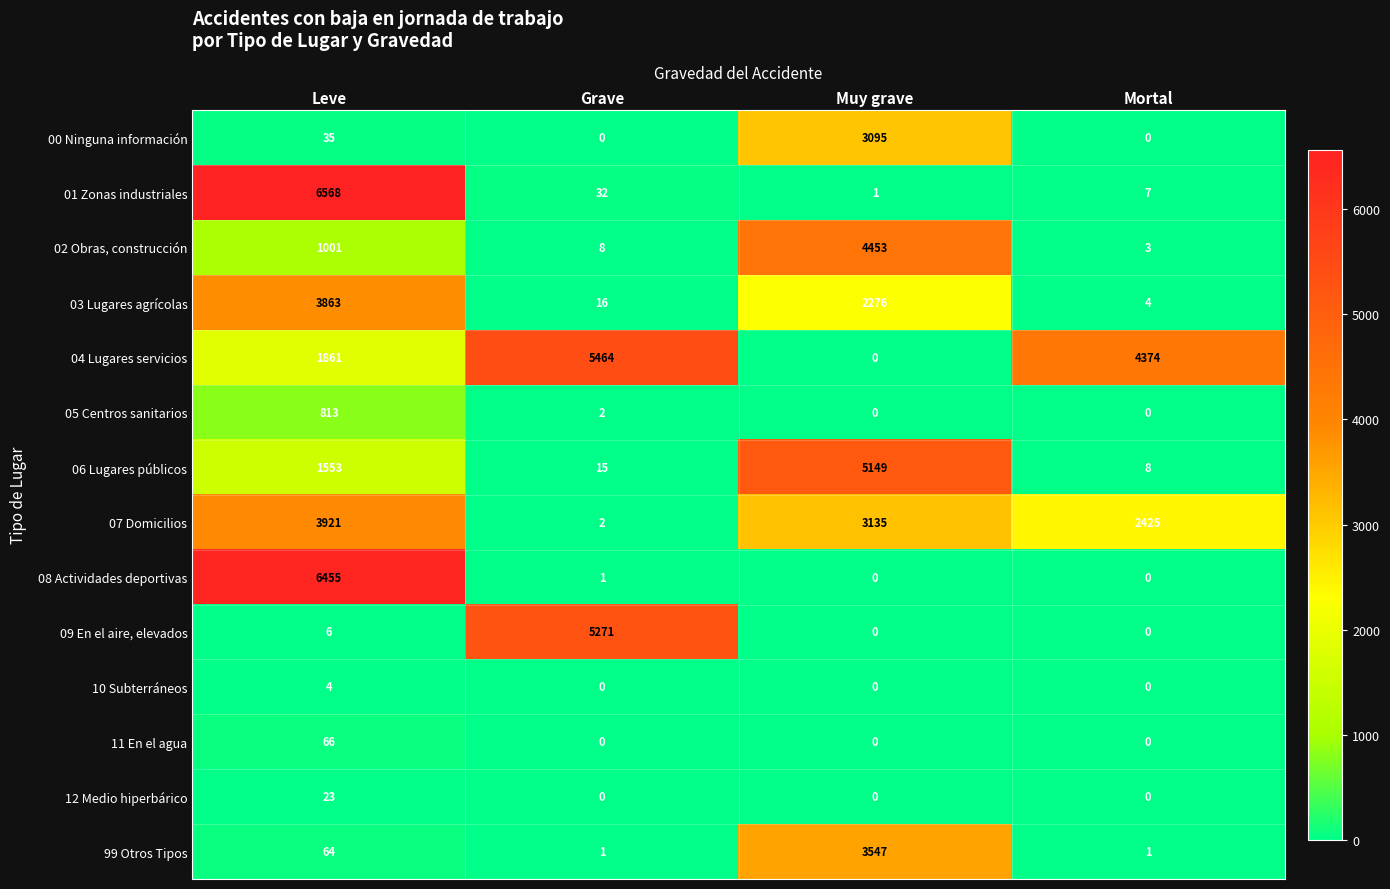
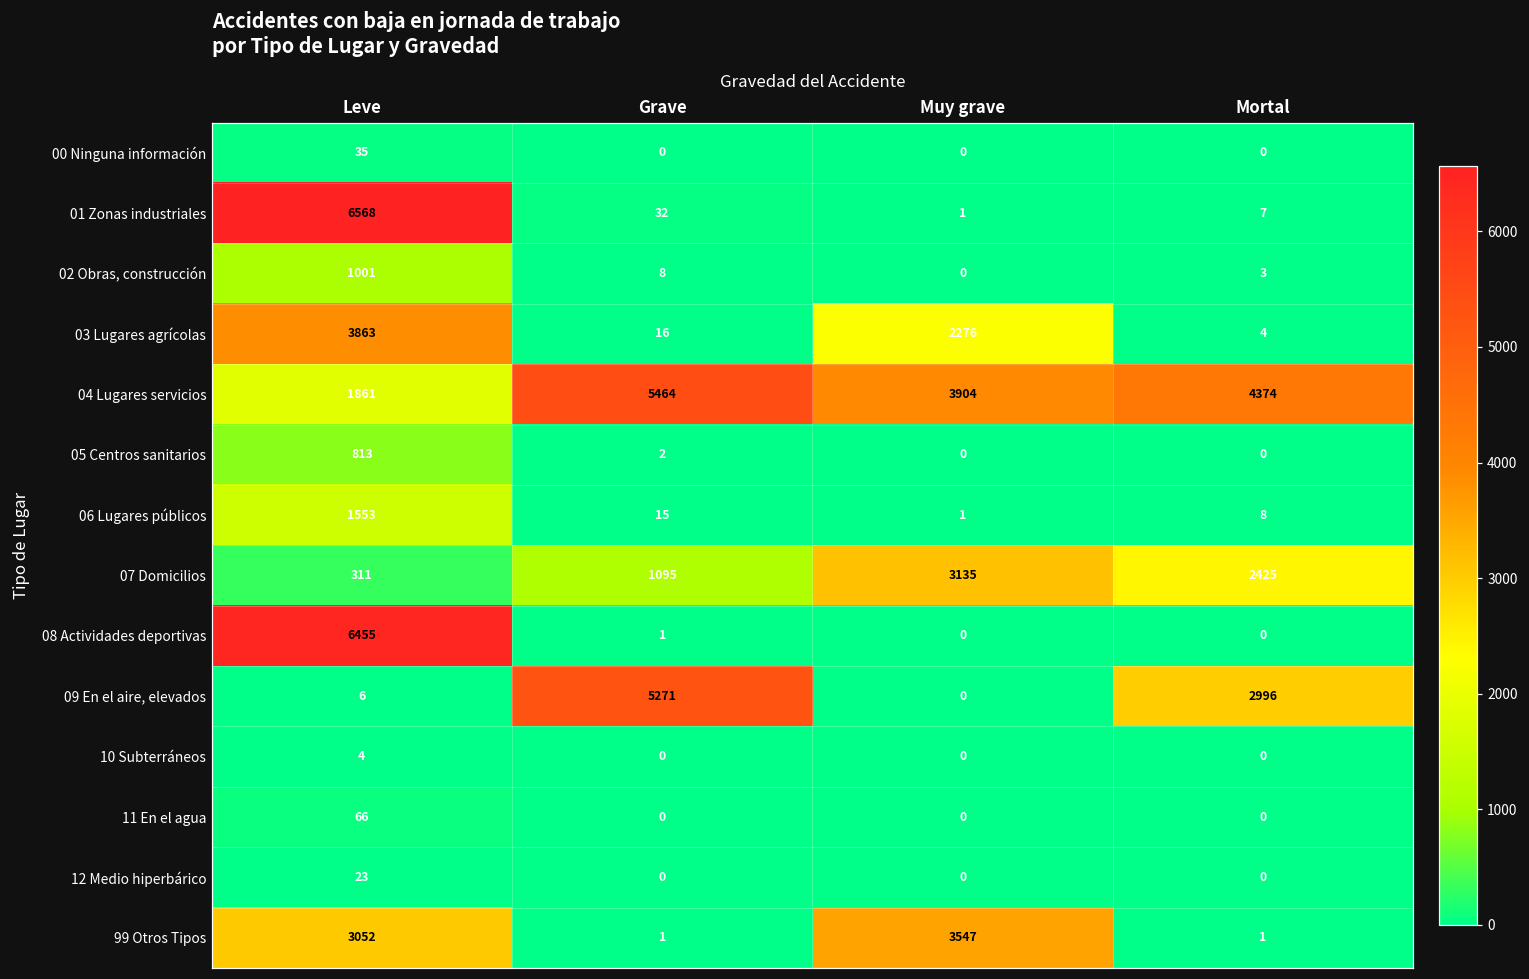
00 Ninguna información, Muy grave: 3095 -> 0
02 Obras, construcción, Muy grave: 4453 -> 0
04 Lugares servicios, Muy grave: 0 -> 3904
06 Lugares públicos, Muy grave: 5149 -> 1
07 Domicilios, Leve: 3921 -> 311
07 Domicilios, Grave: 2 -> 1095
09 En el aire, elevados, Mortal: 0 -> 2996
99 Otros Tipos, Leve: 64 -> 3052
